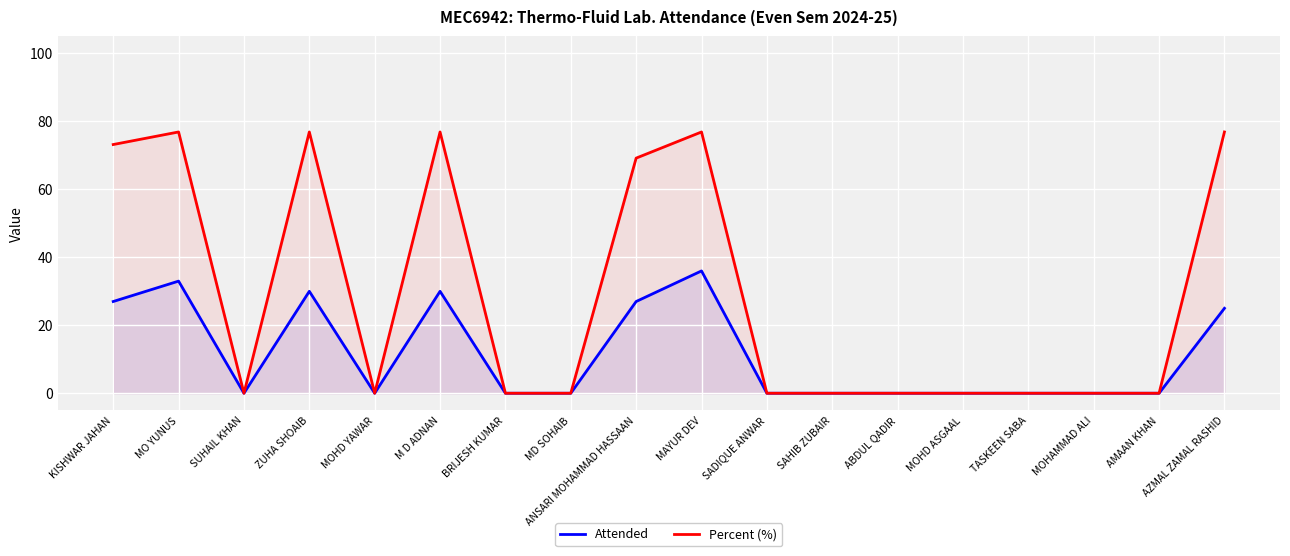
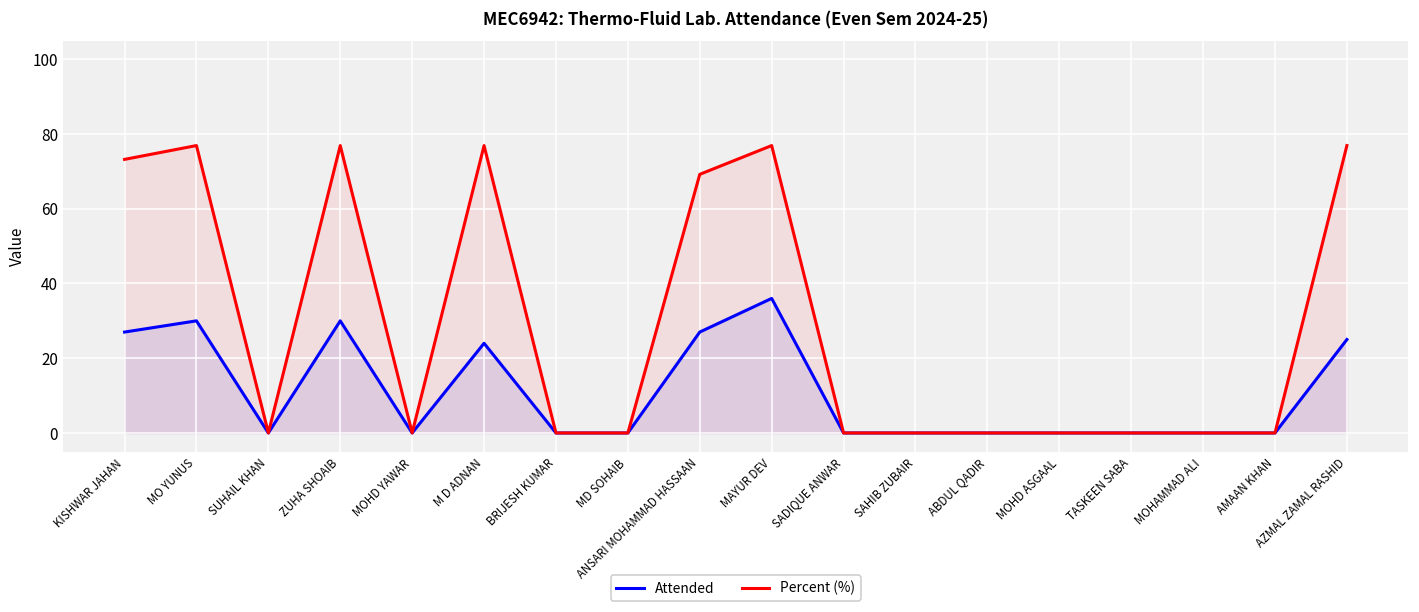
Attended, MO YUNUS: 33 -> 30
Attended, M D ADNAN: 30 -> 24
